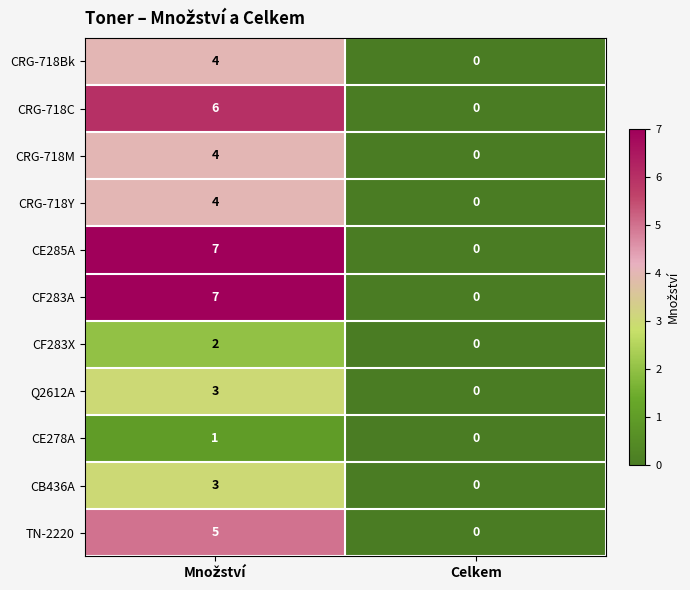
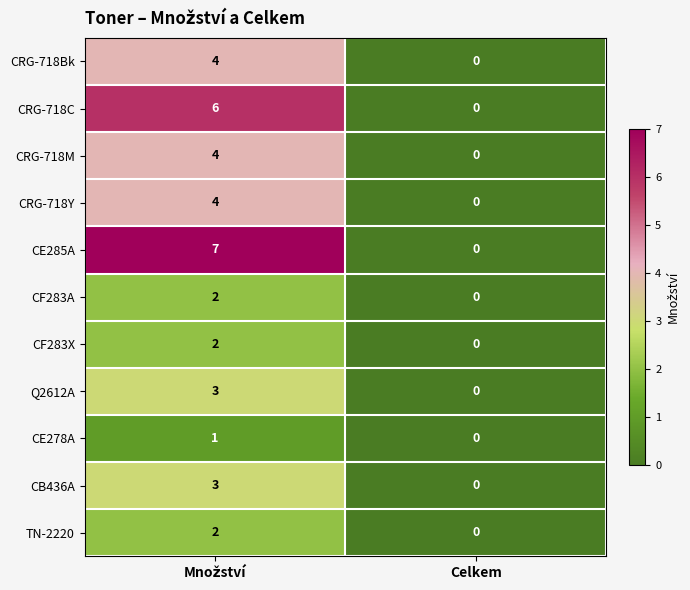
CF283A, Množství: 7 -> 2
TN-2220, Množství: 5 -> 2
